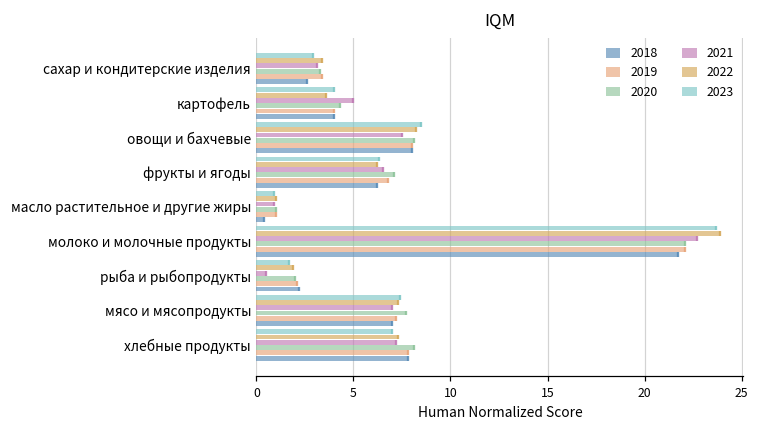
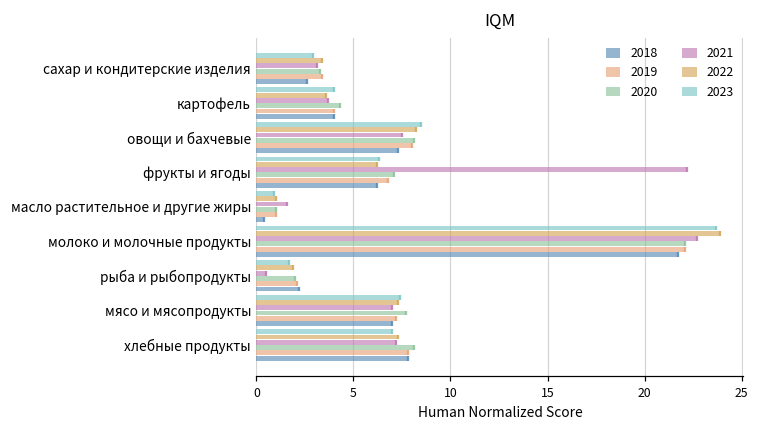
2021, картофель: 5.0 -> 3.7
2018, овощи и бахчевые: 8.0 -> 7.3
2021, фрукты и ягоды: 6.5 -> 22.2
2021, масло растительное и другие жиры: 0.9 -> 1.6
